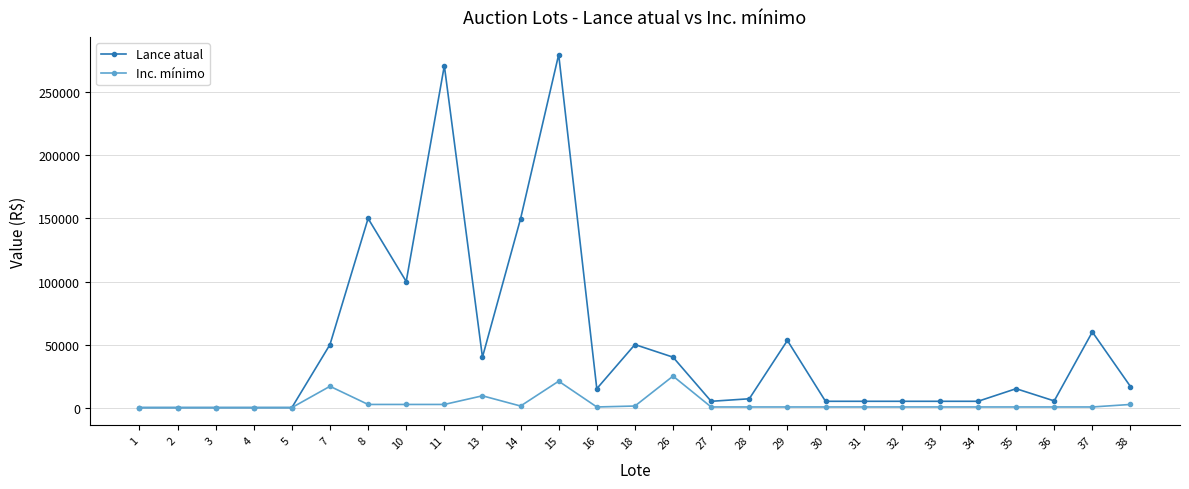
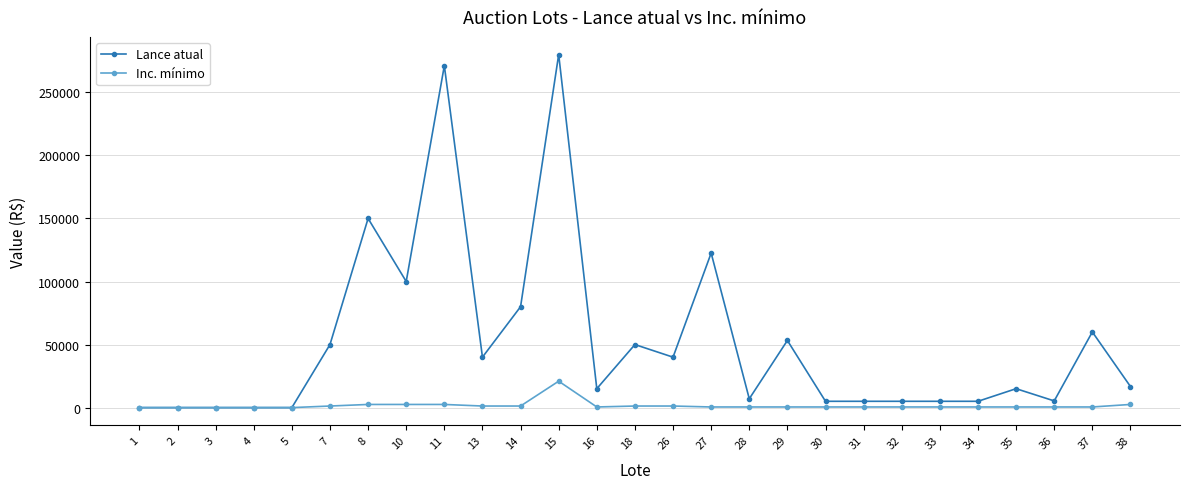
Inc. mínimo, 7: 17000 -> 1000
Inc. mínimo, 13: 9000 -> 1000
Lance atual, 14: 150000 -> 80000
Inc. mínimo, 26: 25000 -> 1000
Lance atual, 27: 5000 -> 123000
